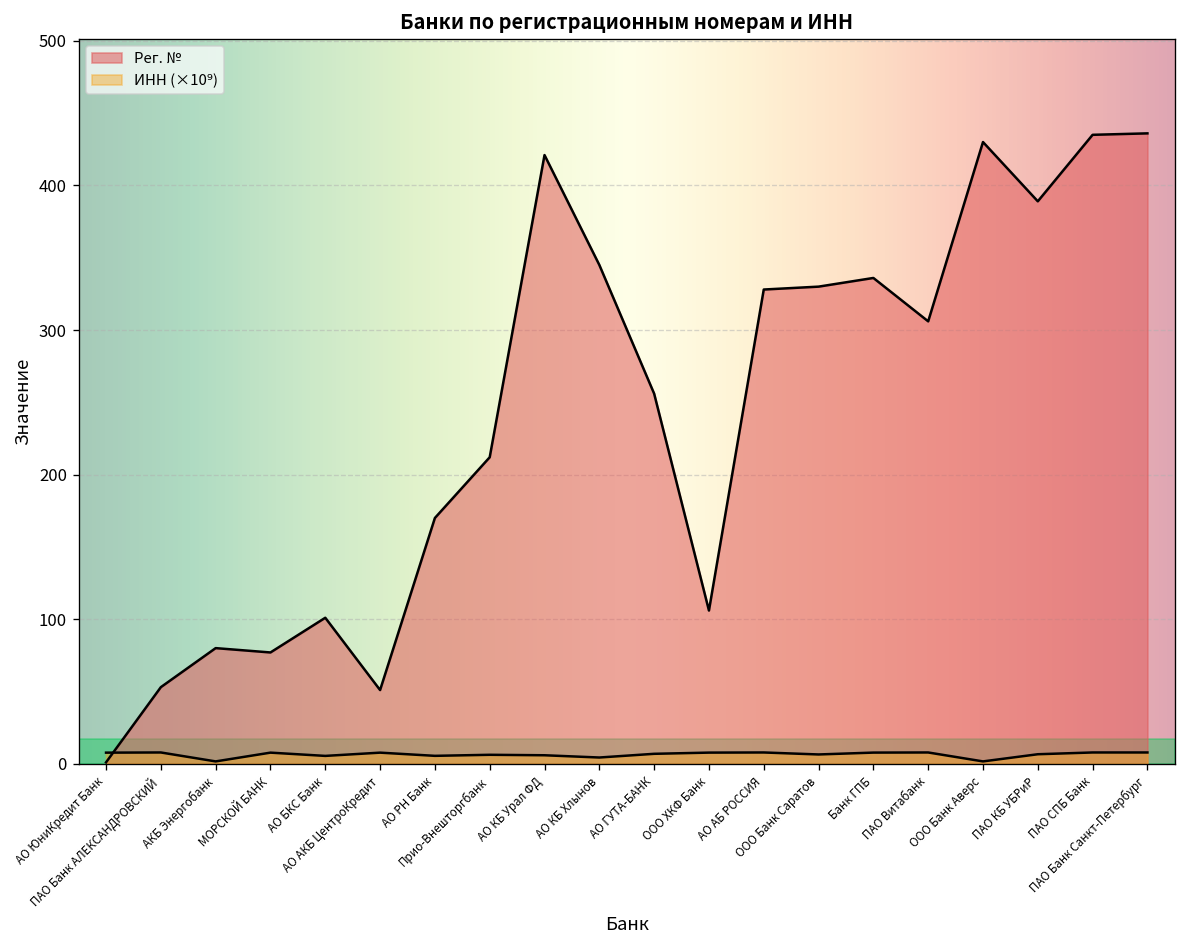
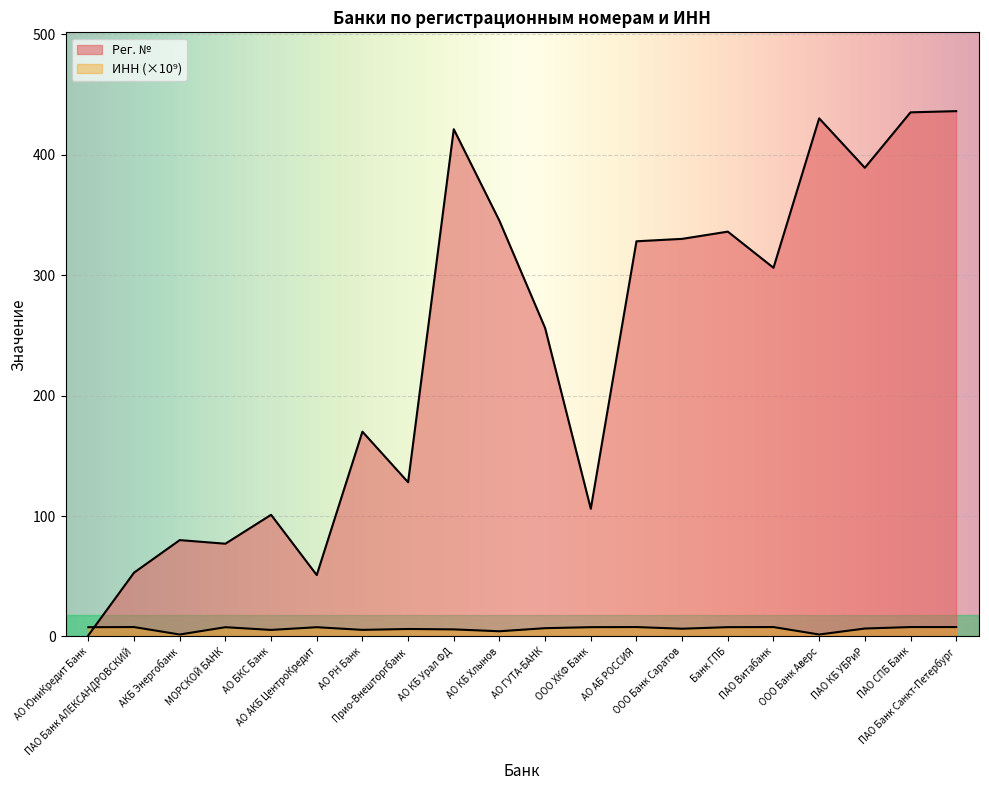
Рег. №, Прио-Внешторгбанк: 212 -> 128
